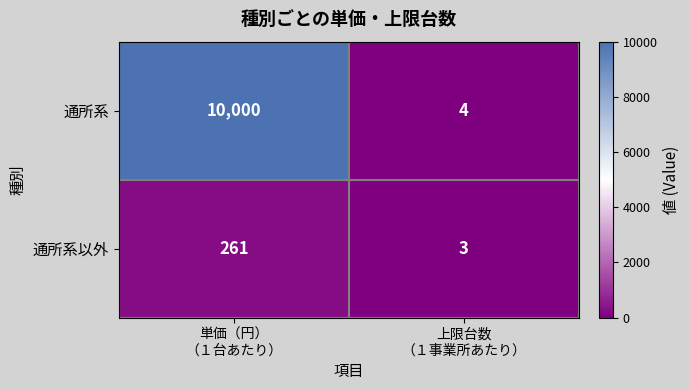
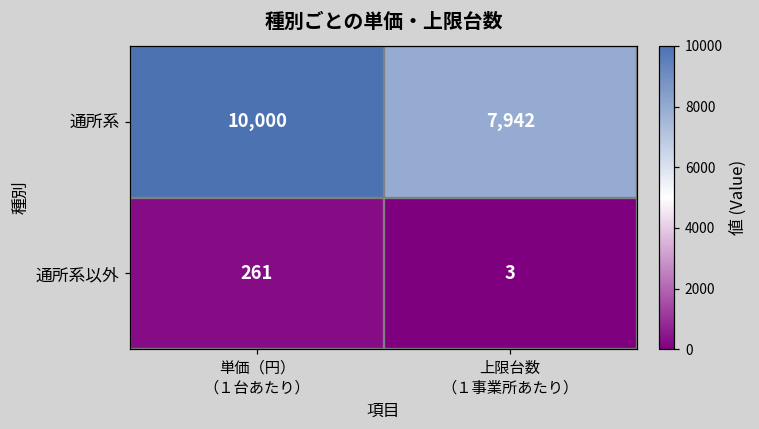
通所系, 上限台数 （１事業所あたり）: 4 -> 7,942
